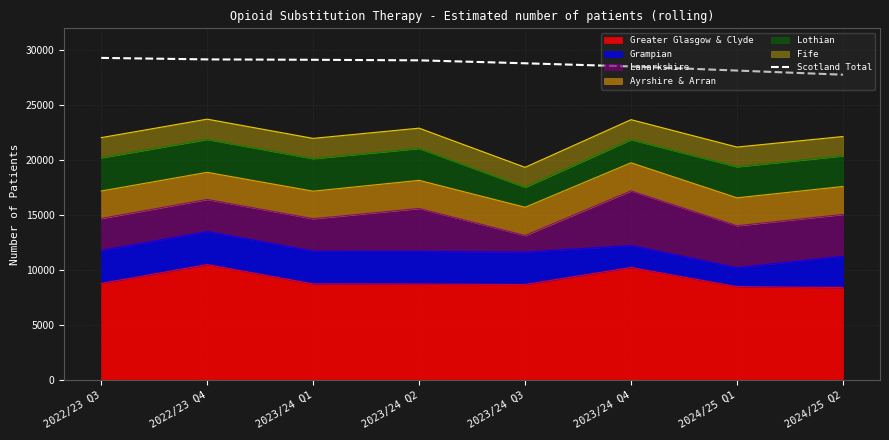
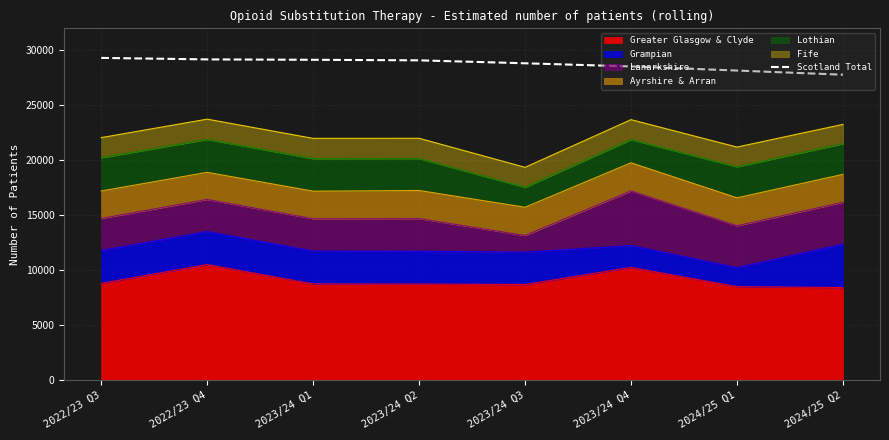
Lanarkshire, 2023/24 Q2: 3900 -> 3000
Grampian, 2024/25 Q2: 2800 -> 3900
